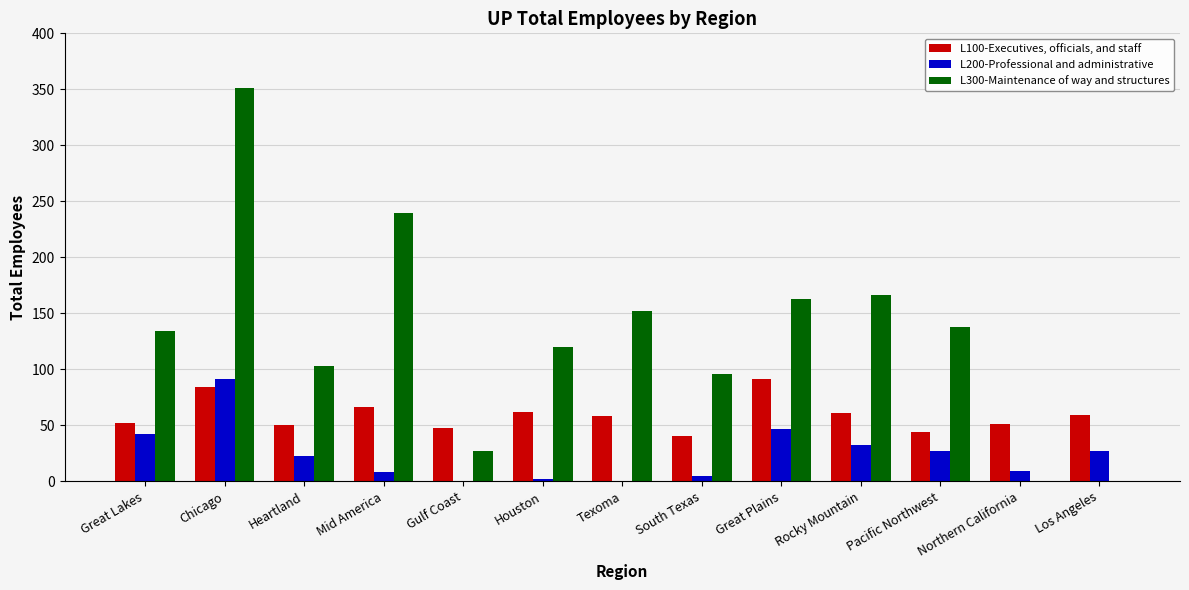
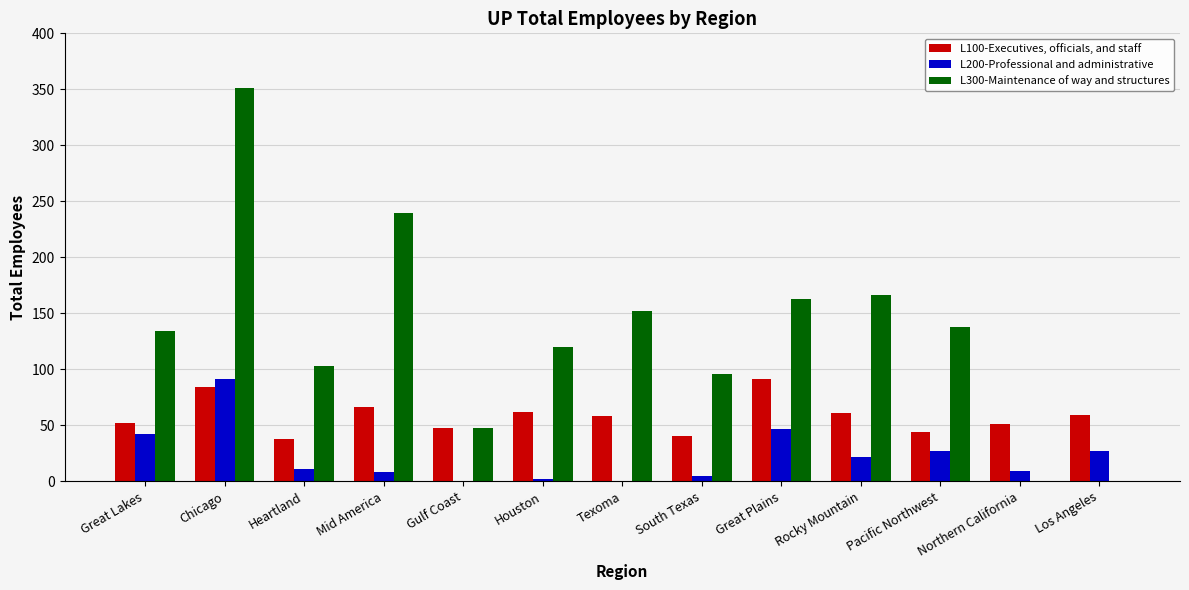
L100-Executives, officials, and staff, Heartland: 50 -> 38
L200-Professional and administrative, Heartland: 23 -> 11
L300-Maintenance of way and structures, Gulf Coast: 27 -> 48
L200-Professional and administrative, Rocky Mountain: 32 -> 22
